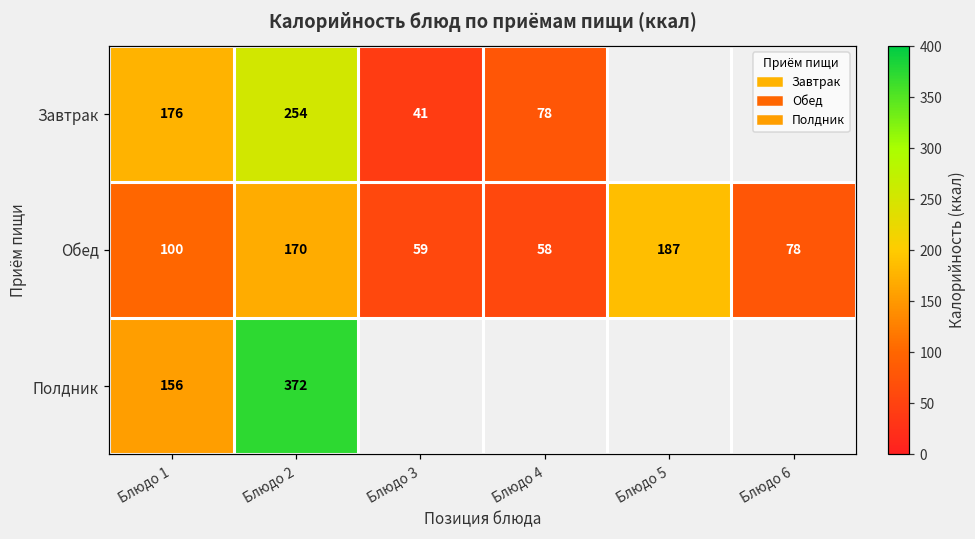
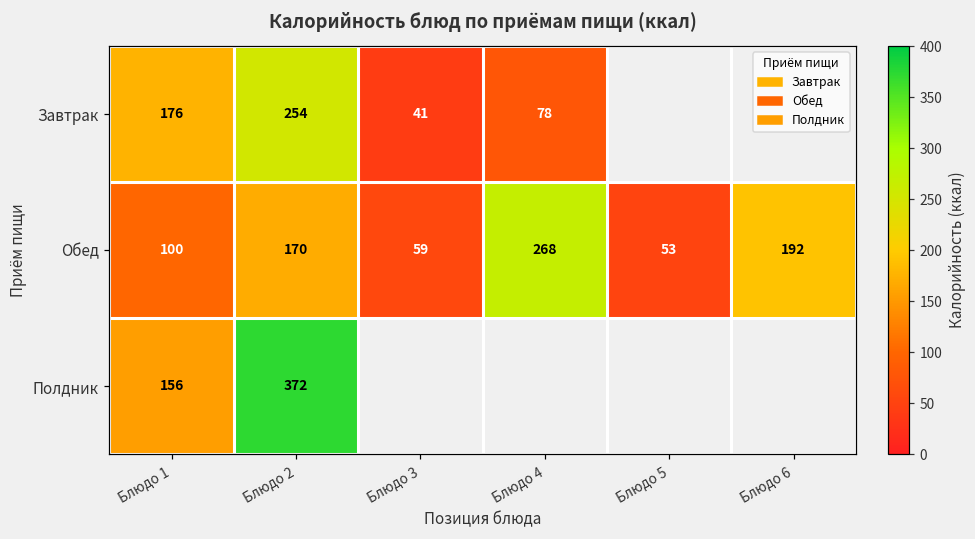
Обед, Блюдо 4: 58 -> 268
Обед, Блюдо 5: 187 -> 53
Обед, Блюдо 6: 78 -> 192
